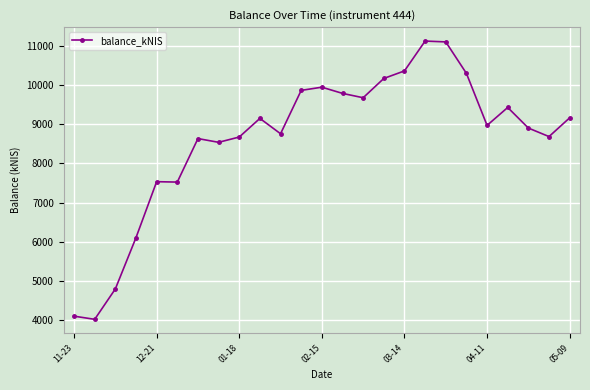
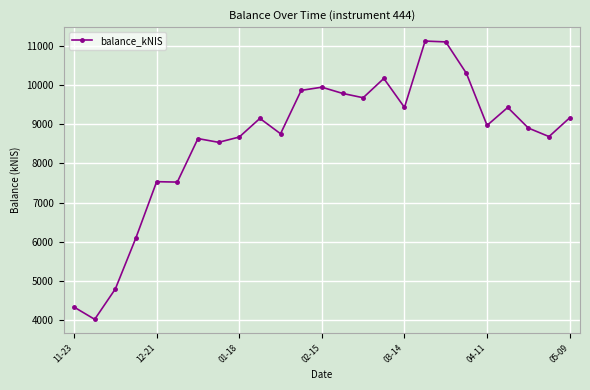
11-23: 4100 -> 4300
03-14: 10400 -> 9400
